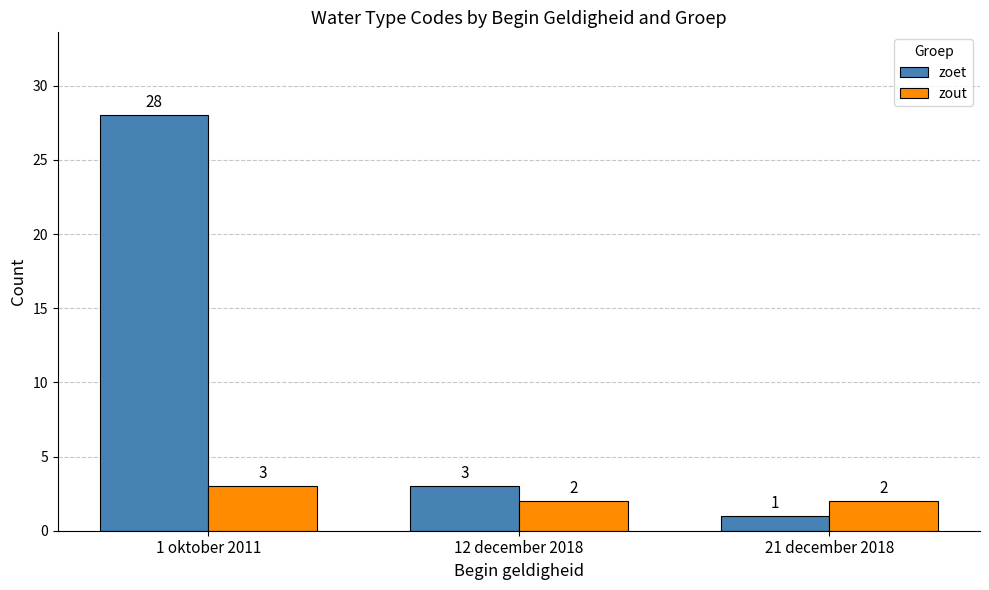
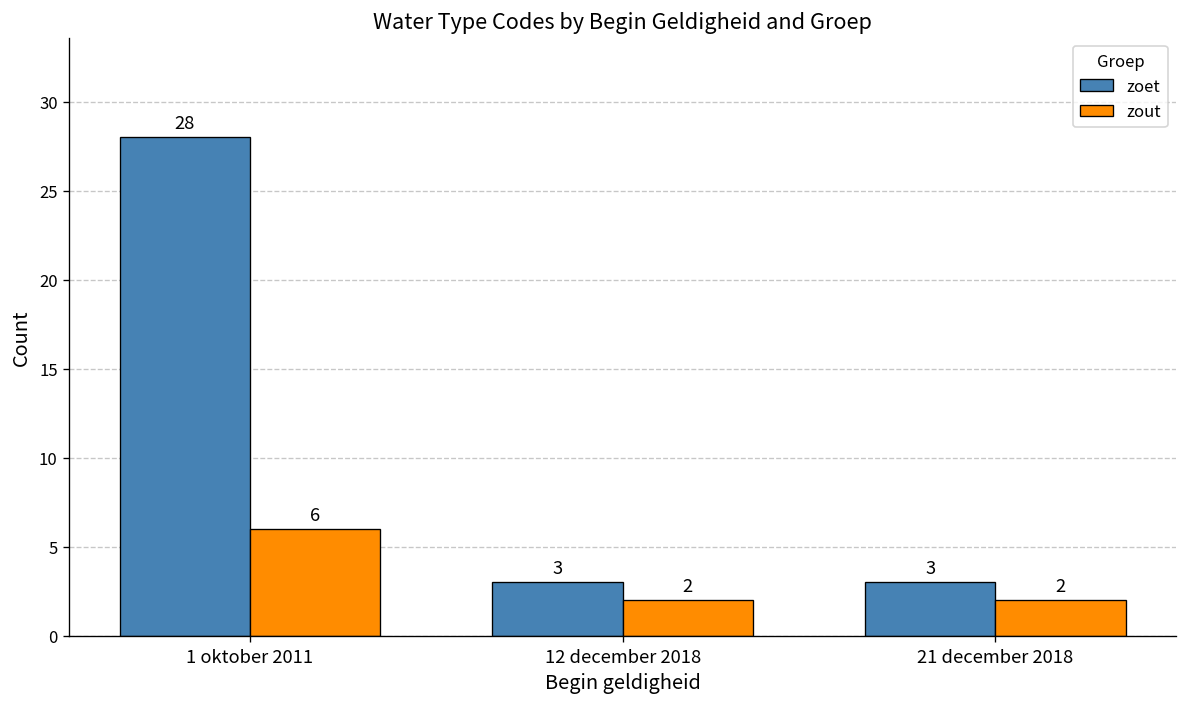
zout, 1 oktober 2011: 3 -> 6
zoet, 21 december 2018: 1 -> 3
